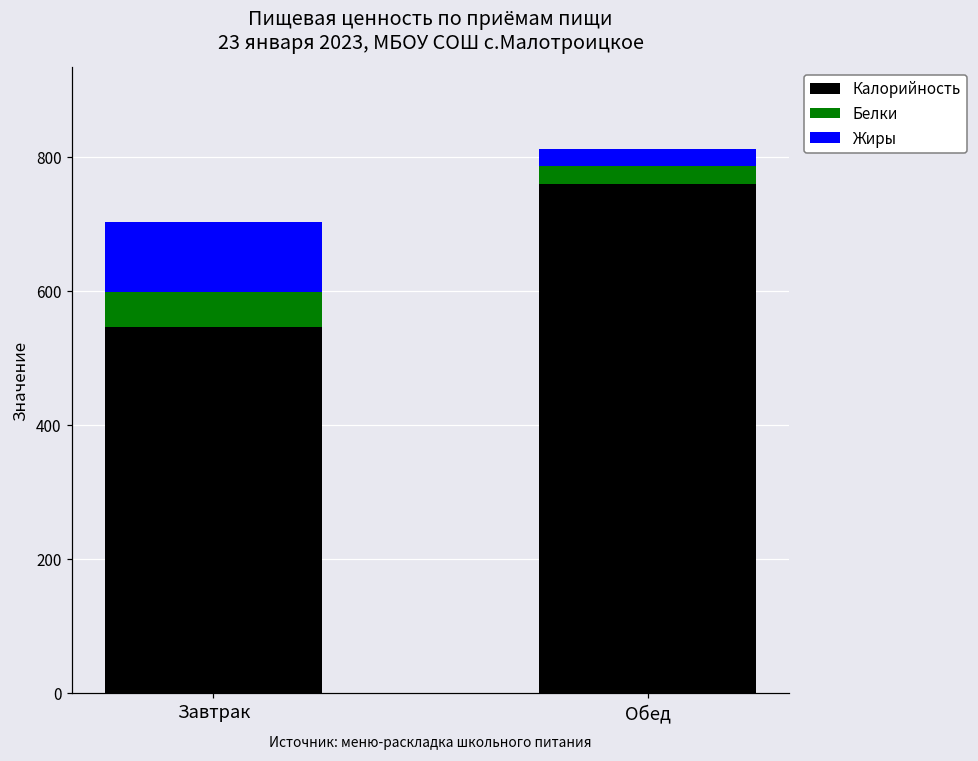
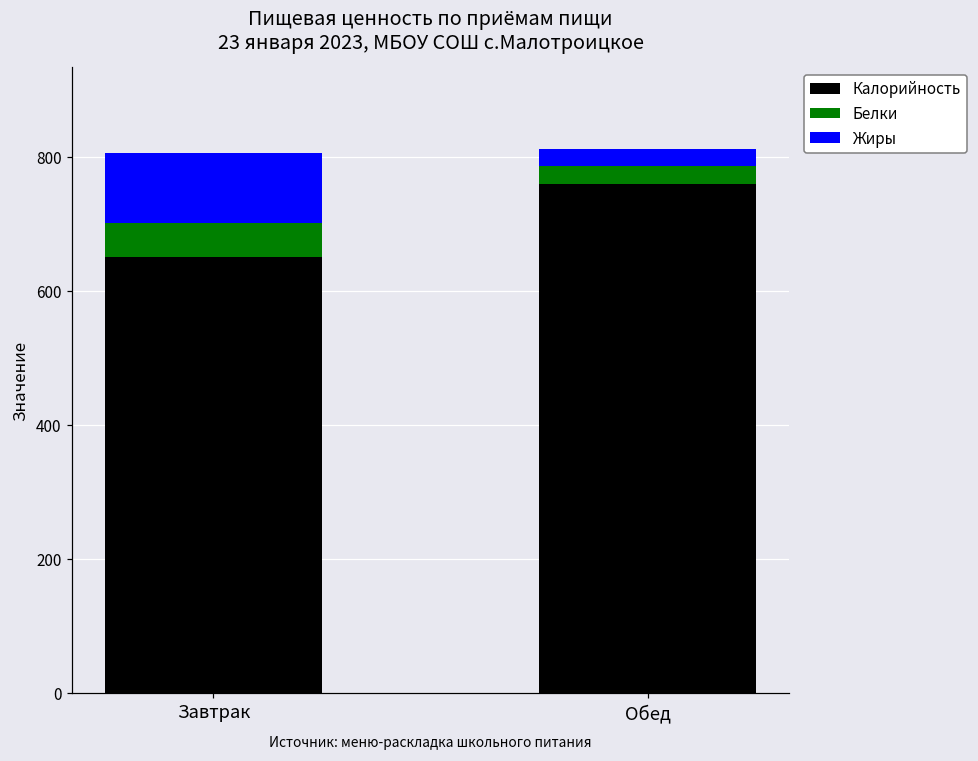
Калорийность, Завтрак: 550 -> 650
